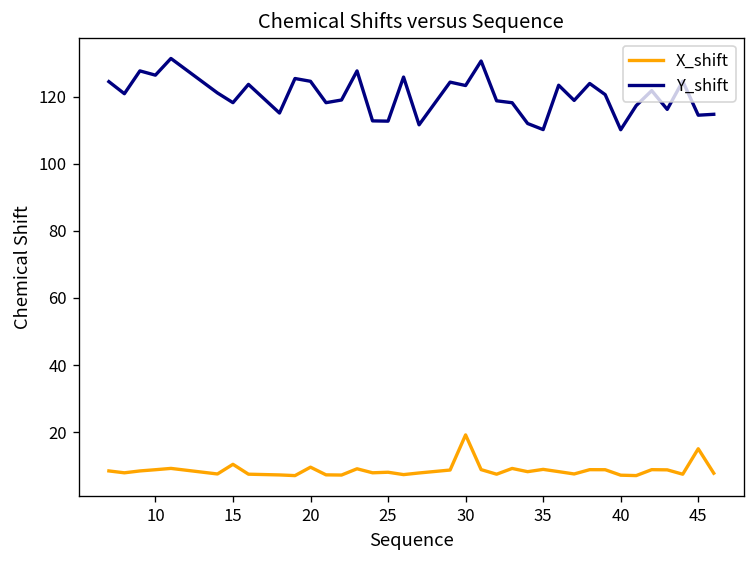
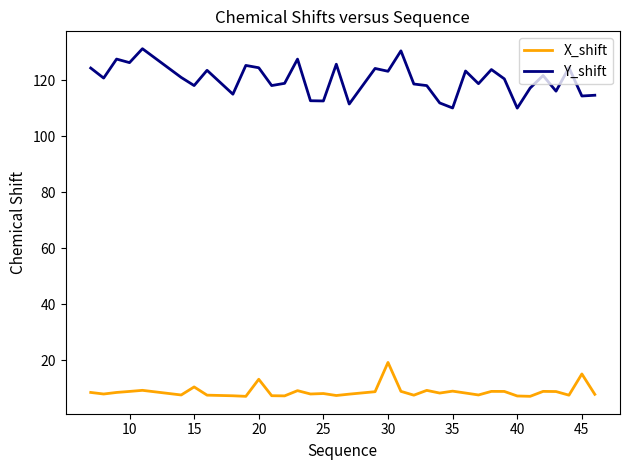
X_shift, 20: 10 -> 13
